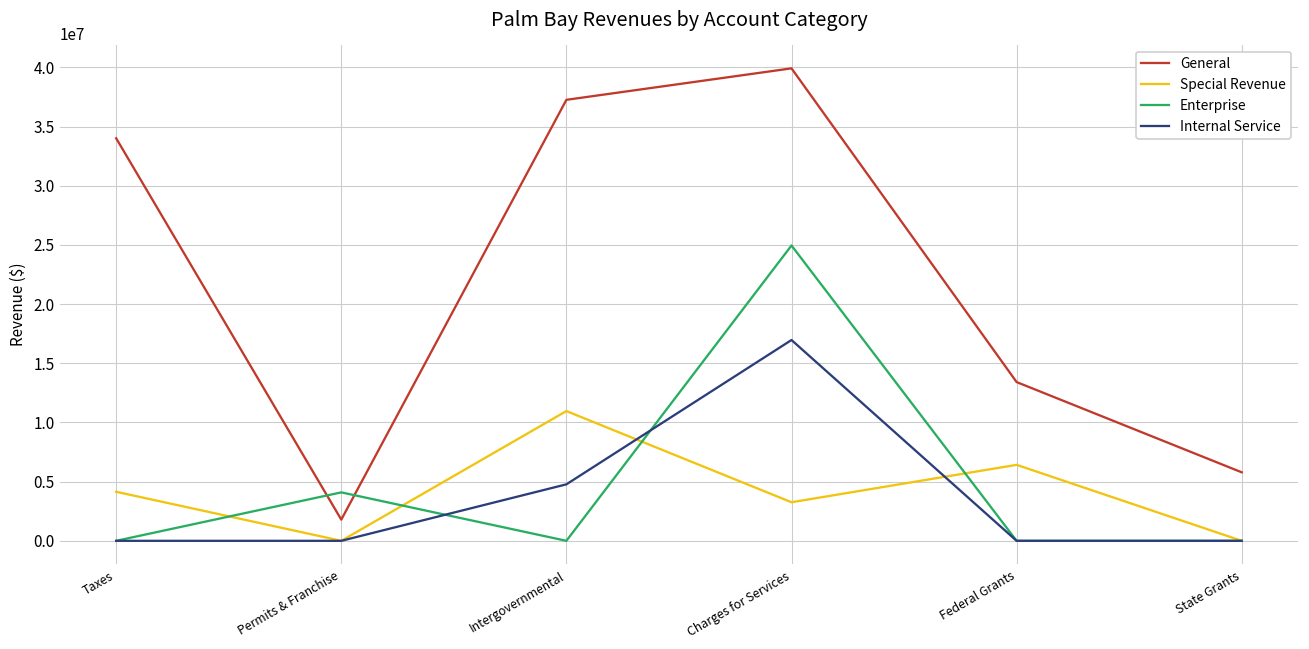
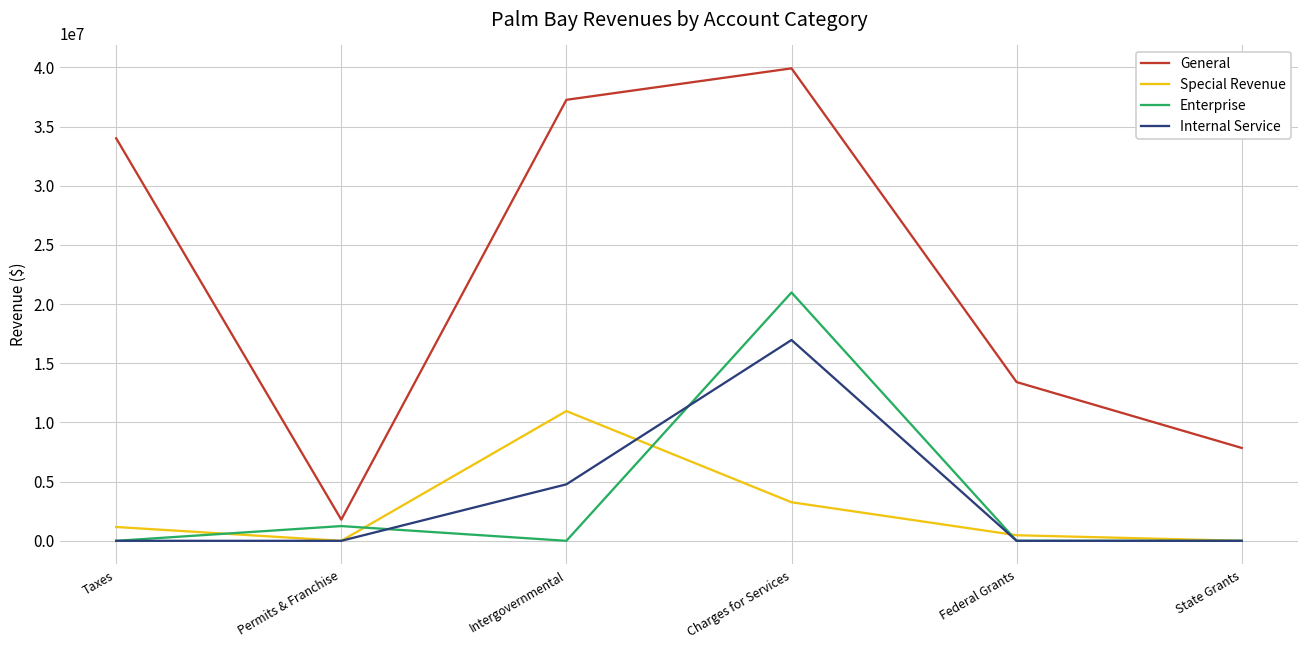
Special Revenue, Taxes: 4100000 -> 1200000
Enterprise, Permits & Franchise: 4100000 -> 1200000
Enterprise, Charges for Services: 25000000 -> 21000000
Special Revenue, Federal Grants: 6400000 -> 500000
General, State Grants: 5800000 -> 7800000
